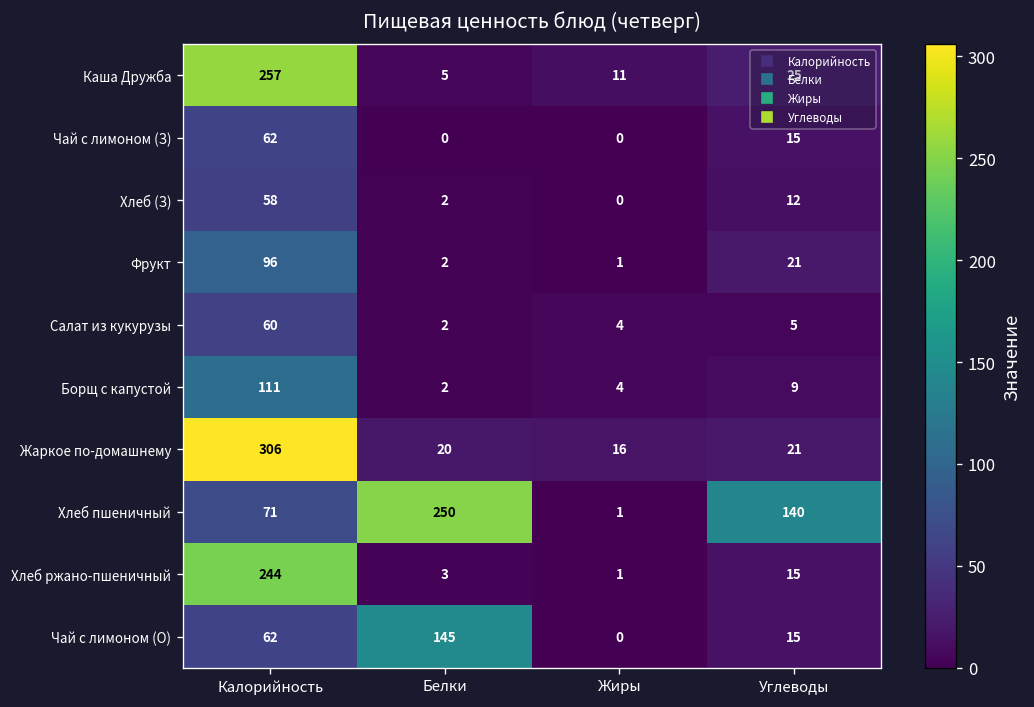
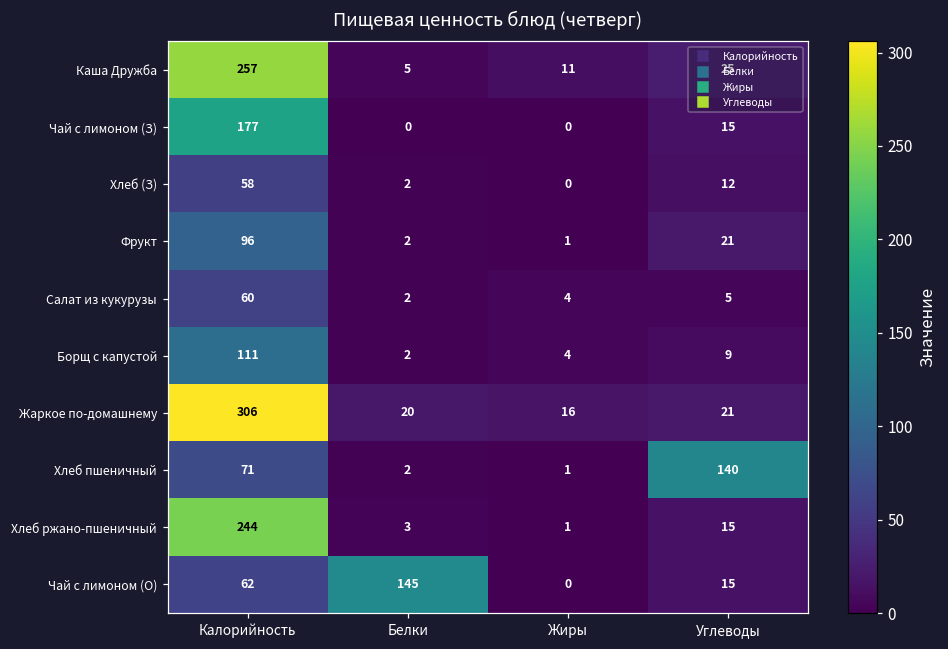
Чай с лимоном (З), Калорийность: 62 -> 177
Хлеб пшеничный, Белки: 250 -> 2
